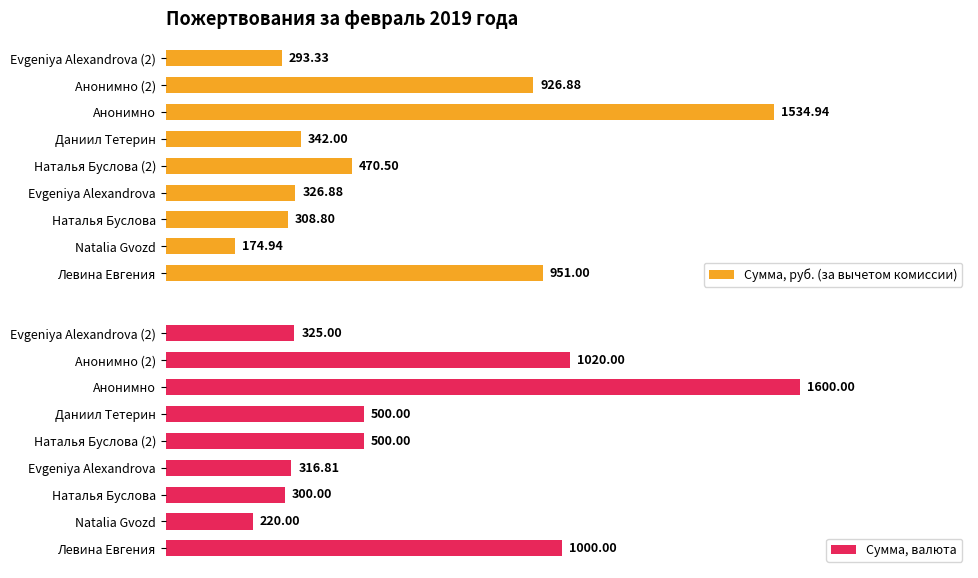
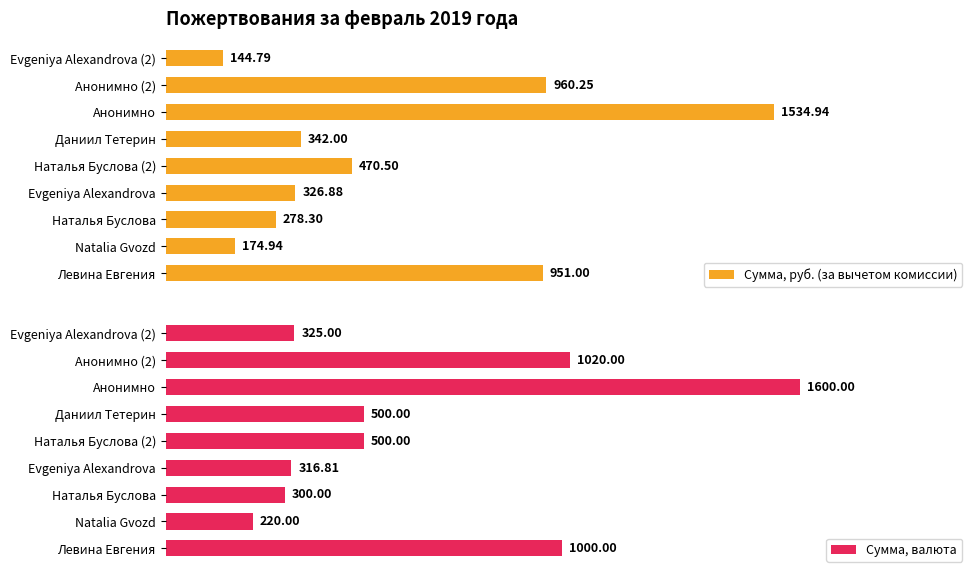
Пожертвования за февраль 2019 года, Evgeniya Alexandrova (2): 293.33 -> 144.79
Пожертвования за февраль 2019 года, Анонимно (2): 926.88 -> 960.25
Пожертвования за февраль 2019 года, Наталья Буслова: 308.80 -> 278.30
